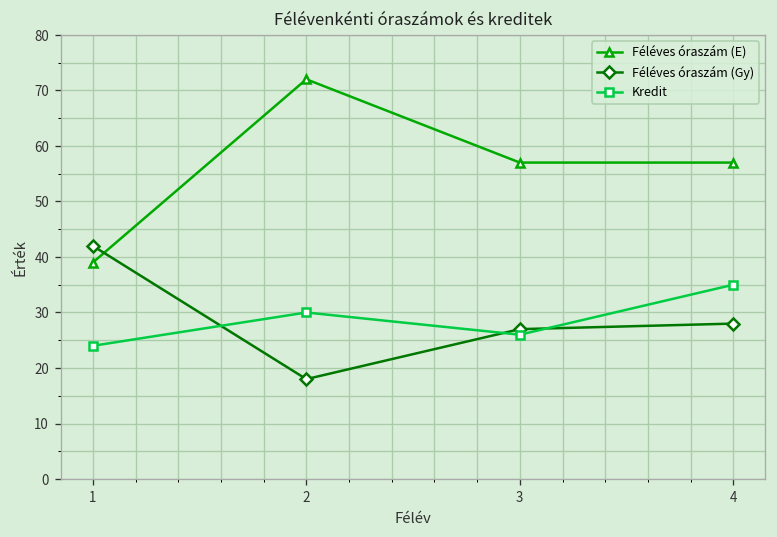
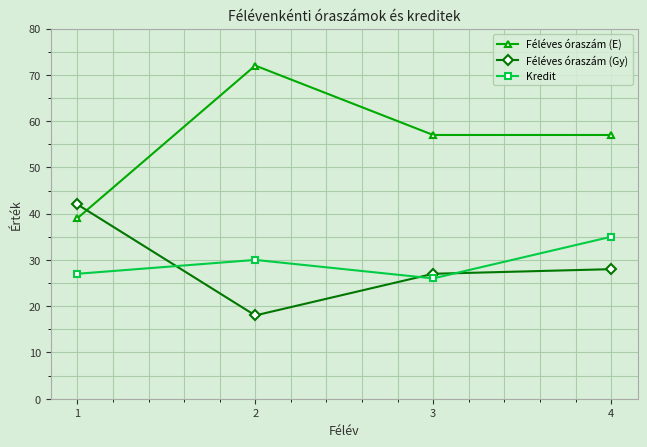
Kredit, 1: 24 -> 27
